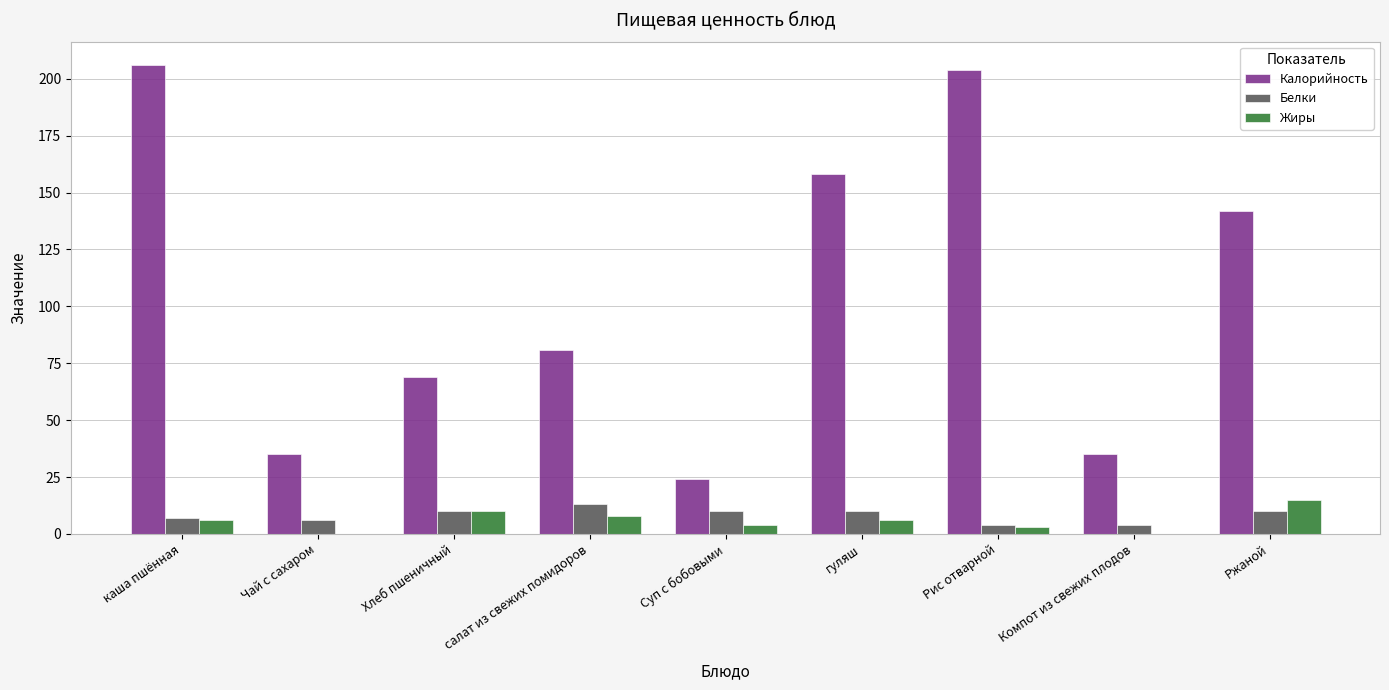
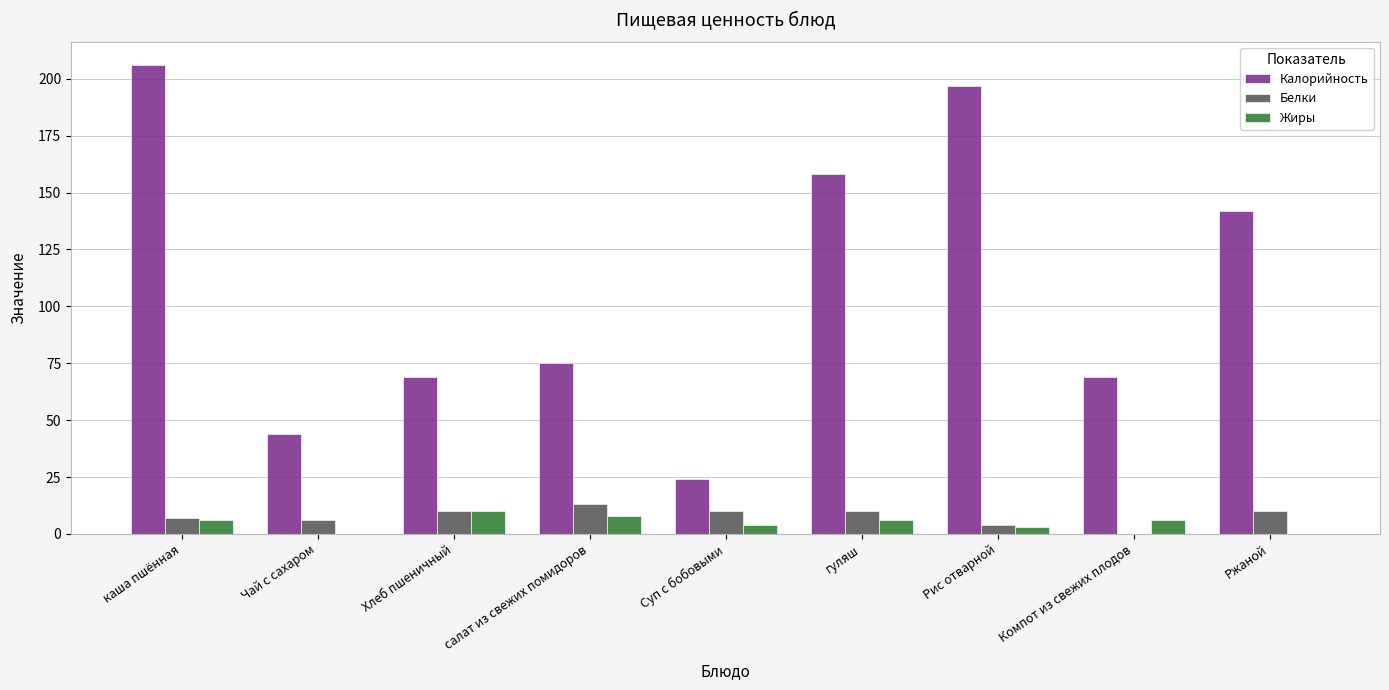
Калорийность, Чай с сахаром: 35 -> 44
Калорийность, салат из свежих помидоров: 81 -> 75
Калорийность, Рис отварной: 204 -> 197
Калорийность, Компот из свежих плодов: 35 -> 69
Белки, Компот из свежих плодов: 4 -> 0
Жиры, Компот из свежих плодов: 0 -> 6
Жиры, Ржаной: 15 -> 0
